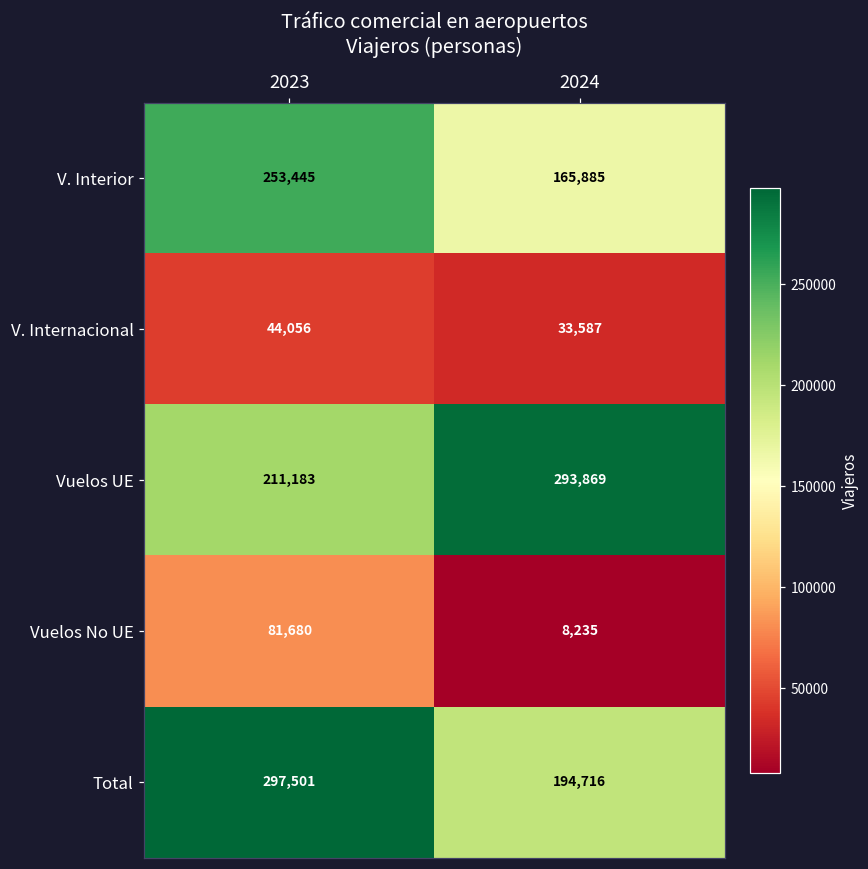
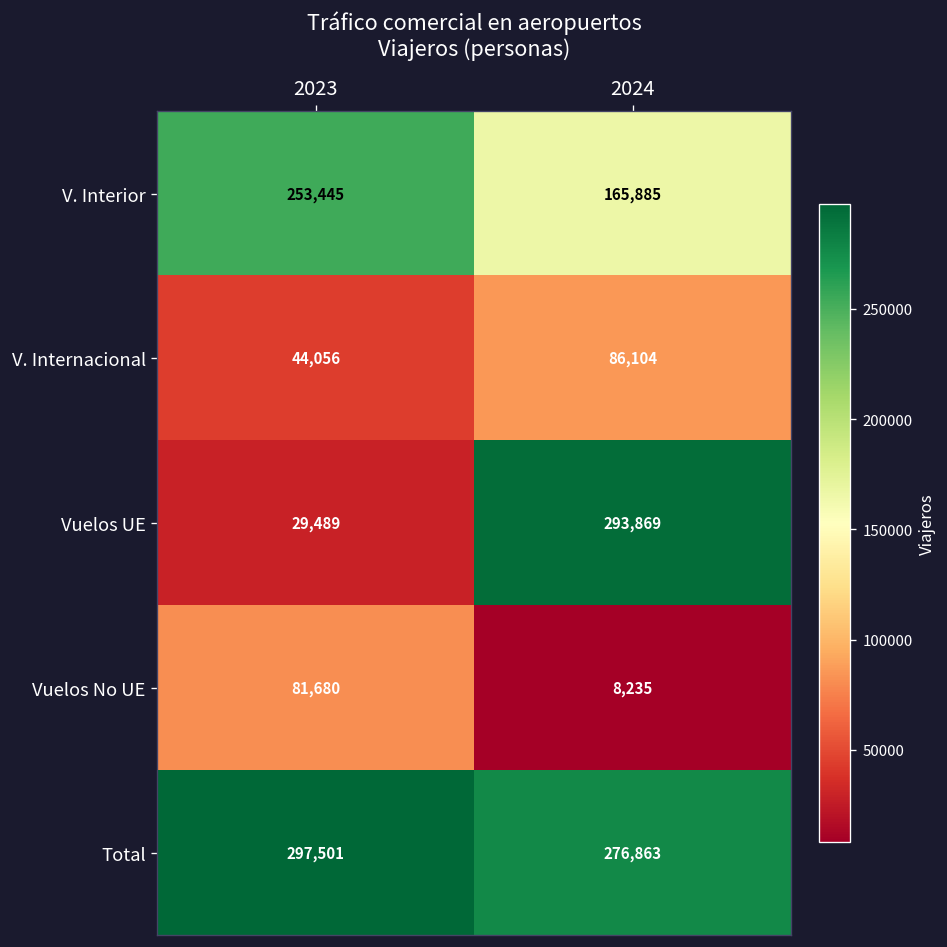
V. Internacional, 2024: 33,587 -> 86,104
Vuelos UE, 2023: 211,183 -> 29,489
Total, 2024: 194,716 -> 276,863
